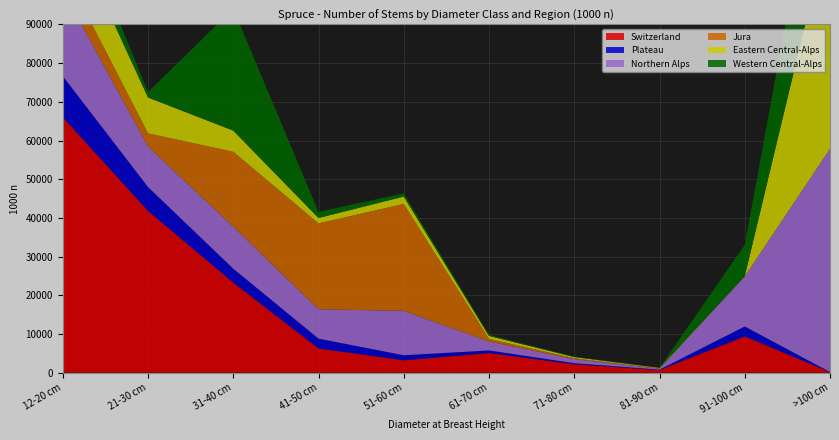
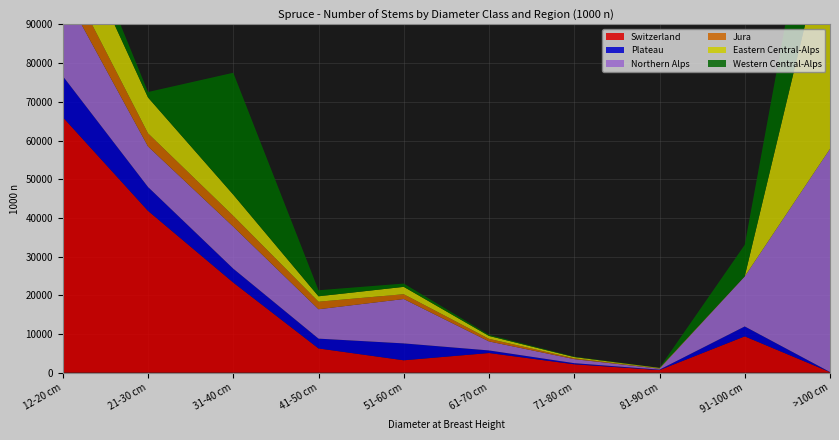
Jura, 31-40 cm: 19000 -> 3000
Jura, 41-50 cm: 22000 -> 2000
Plateau, 51-60 cm: 1000 -> 4000
Jura, 51-60 cm: 28000 -> 1000
